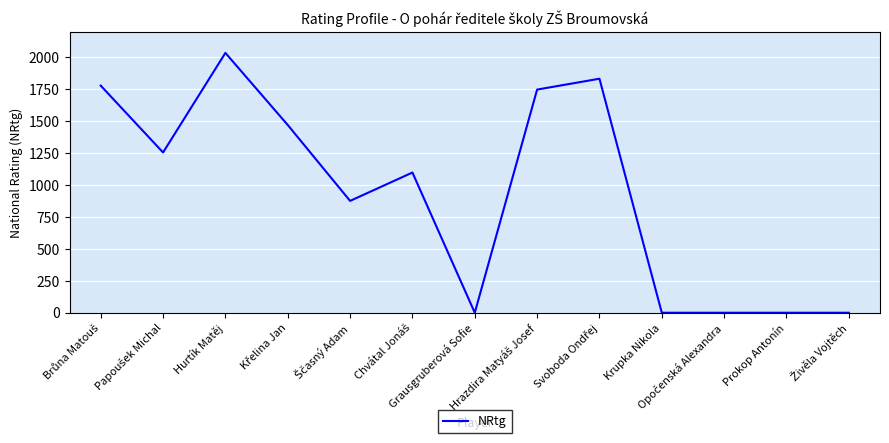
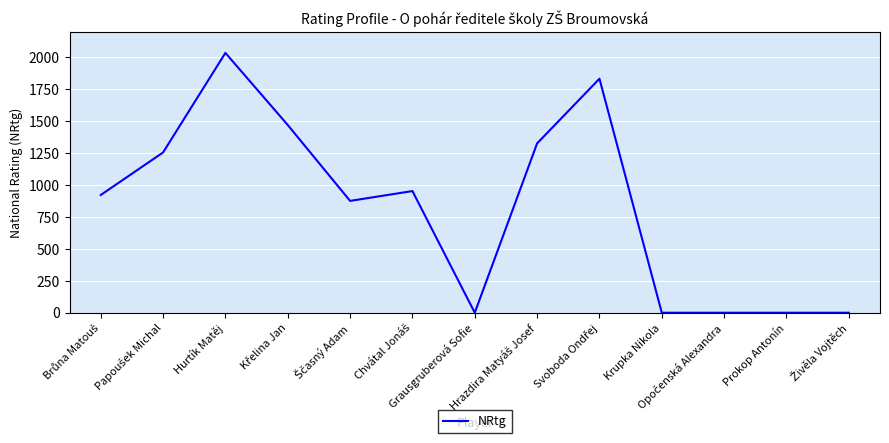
Brůna Matouš: 1780 -> 920
Chvátal Jonáš: 1100 -> 950
Hrazdira Matyáš Josef: 1750 -> 1330
